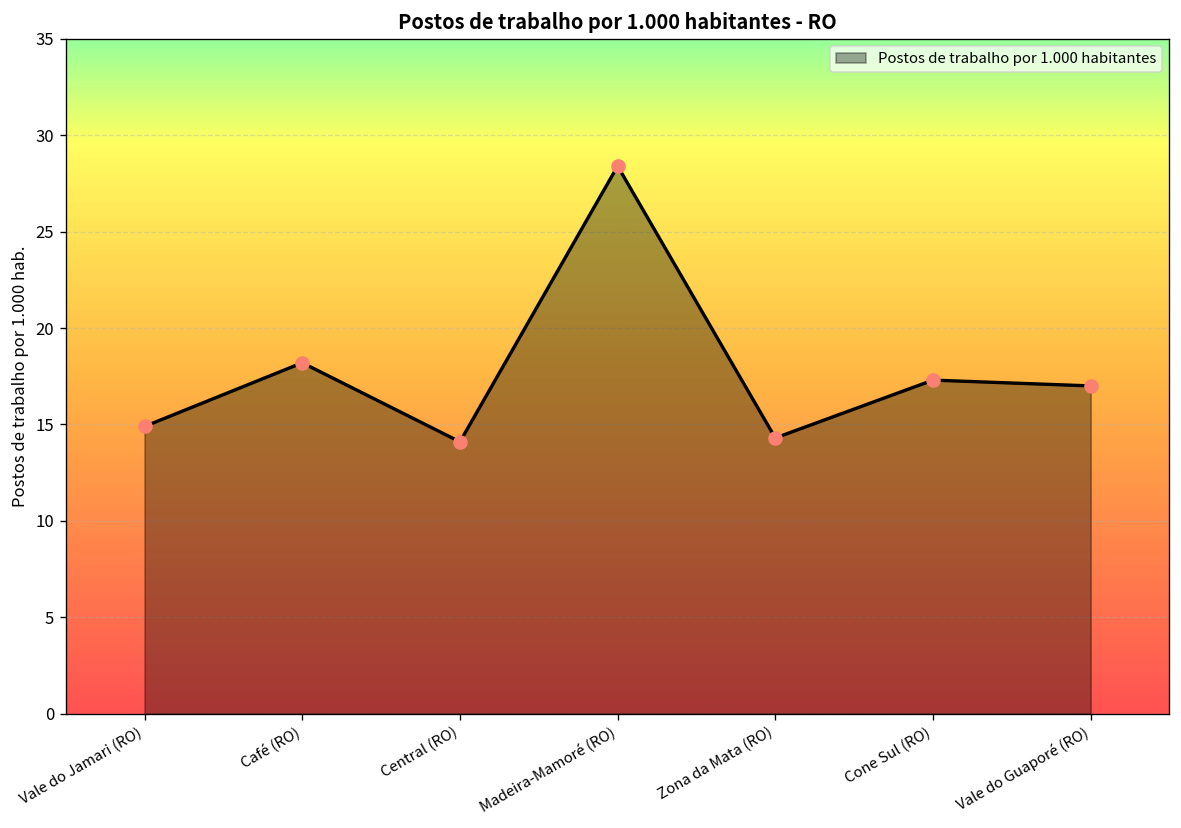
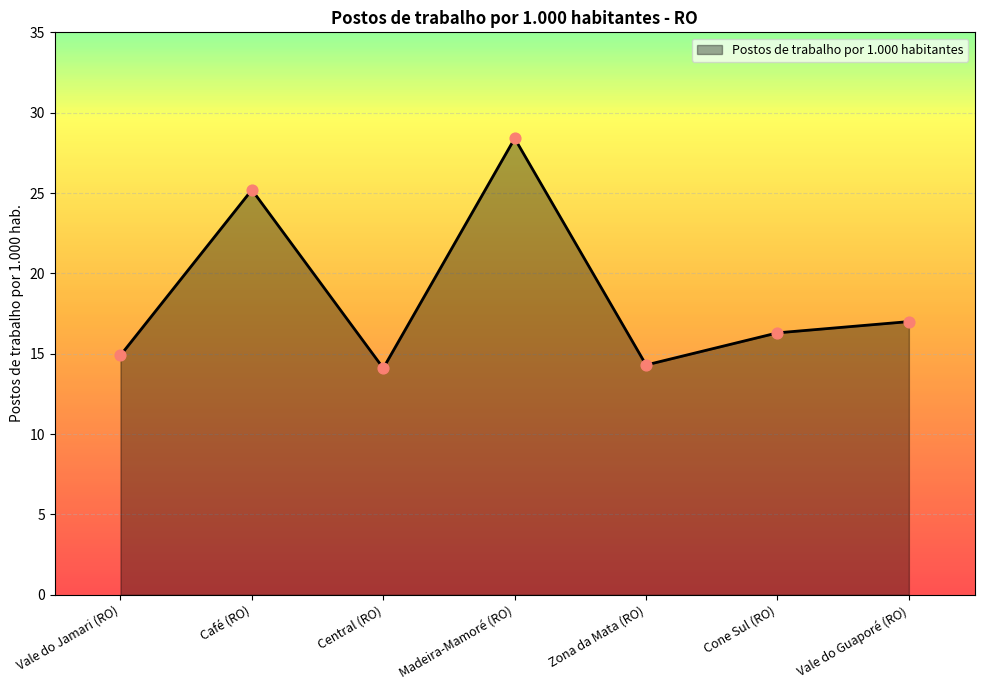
Café (RO): 18.2 -> 25.2
Cone Sul (RO): 17.3 -> 16.3
